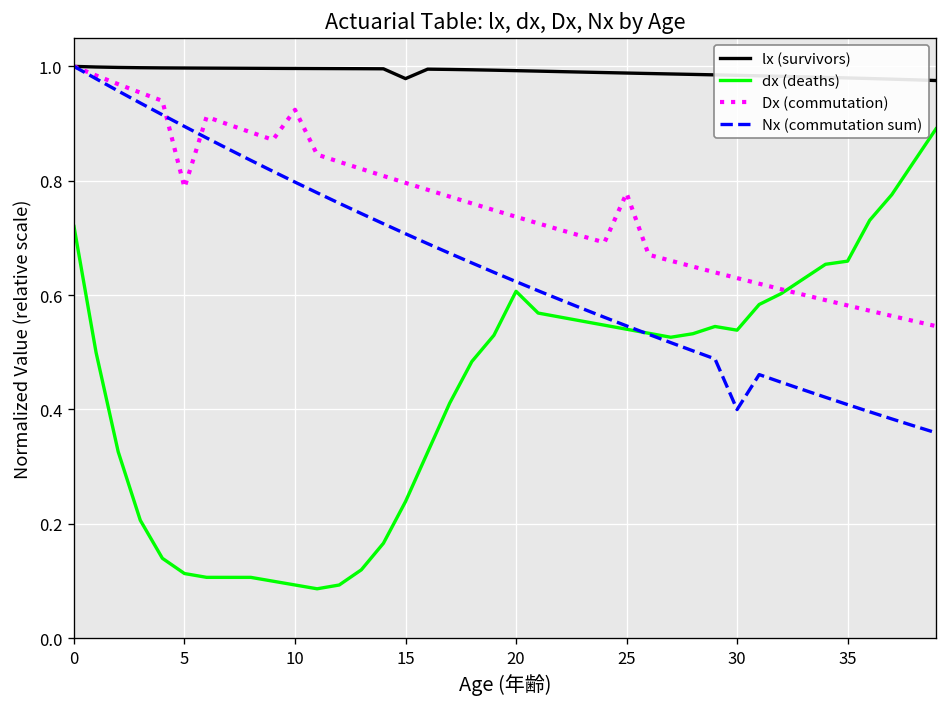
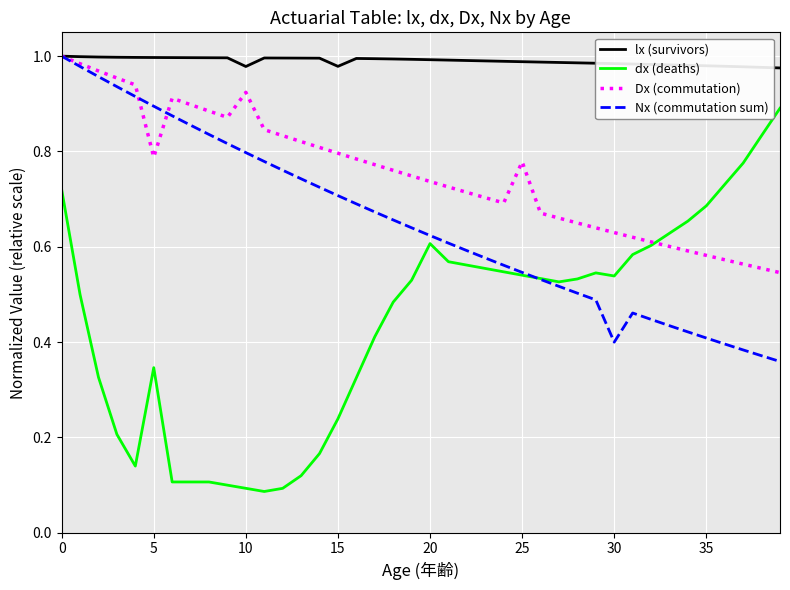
dx (deaths), 5: 0.11 -> 0.35
lx (survivors), 10: 1.00 -> 0.98
dx (deaths), 35: 0.66 -> 0.69
